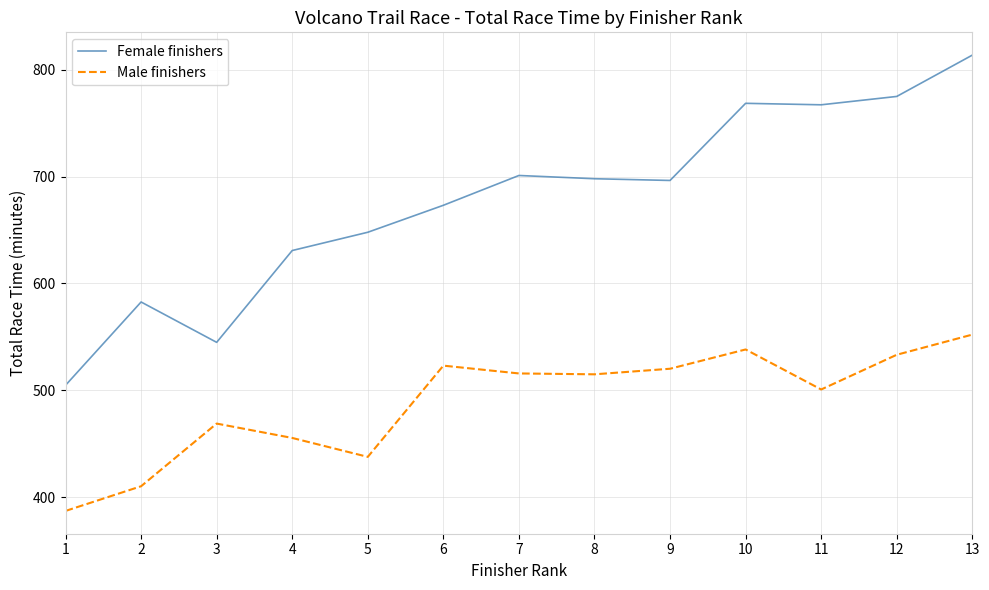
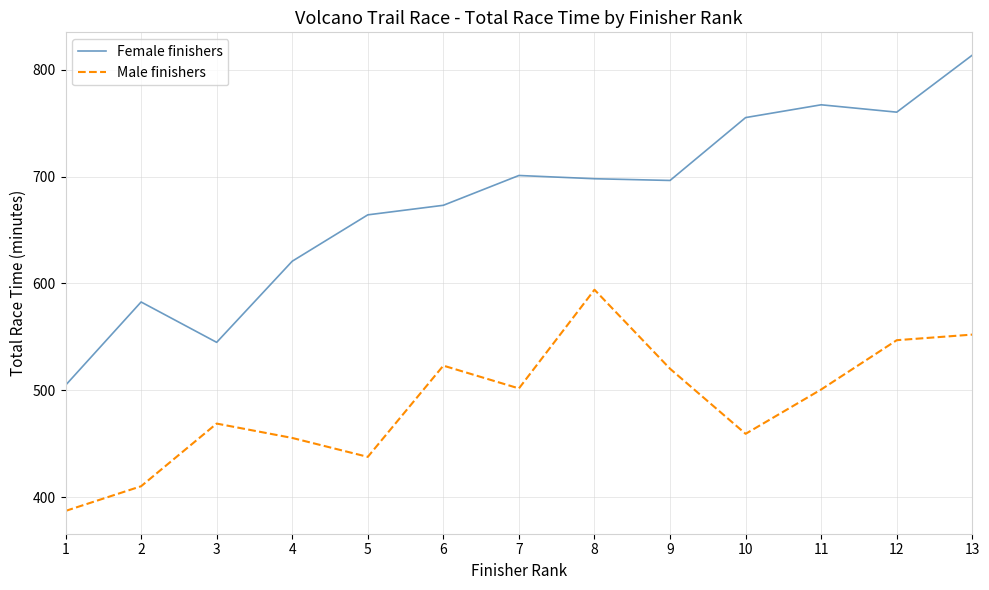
Female finishers, 4: 631 -> 621
Female finishers, 5: 648 -> 664
Male finishers, 7: 516 -> 502
Male finishers, 8: 515 -> 594
Female finishers, 10: 768 -> 755
Male finishers, 10: 538 -> 459
Female finishers, 12: 775 -> 760
Male finishers, 12: 533 -> 547
